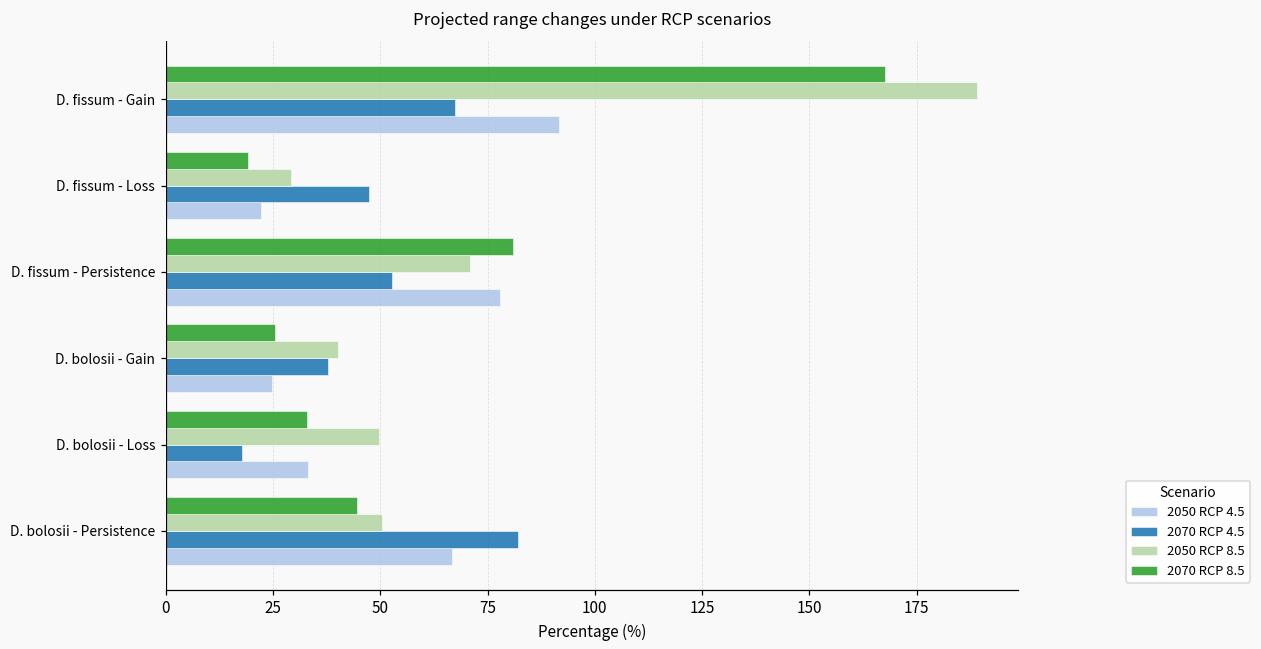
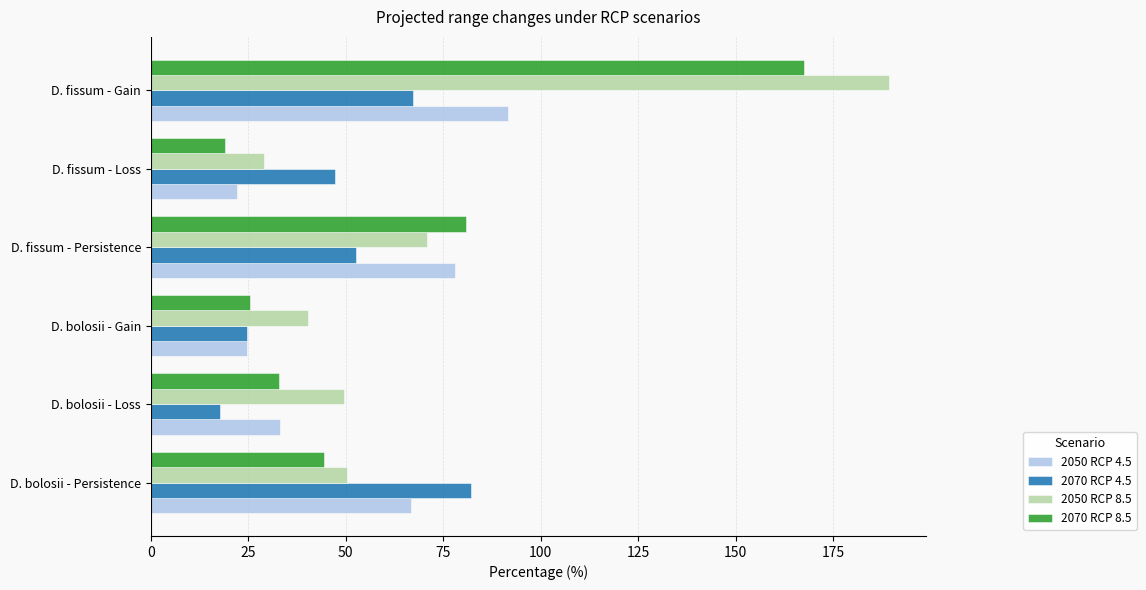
2070 RCP 4.5, D. bolosii - Gain: 38 -> 25
